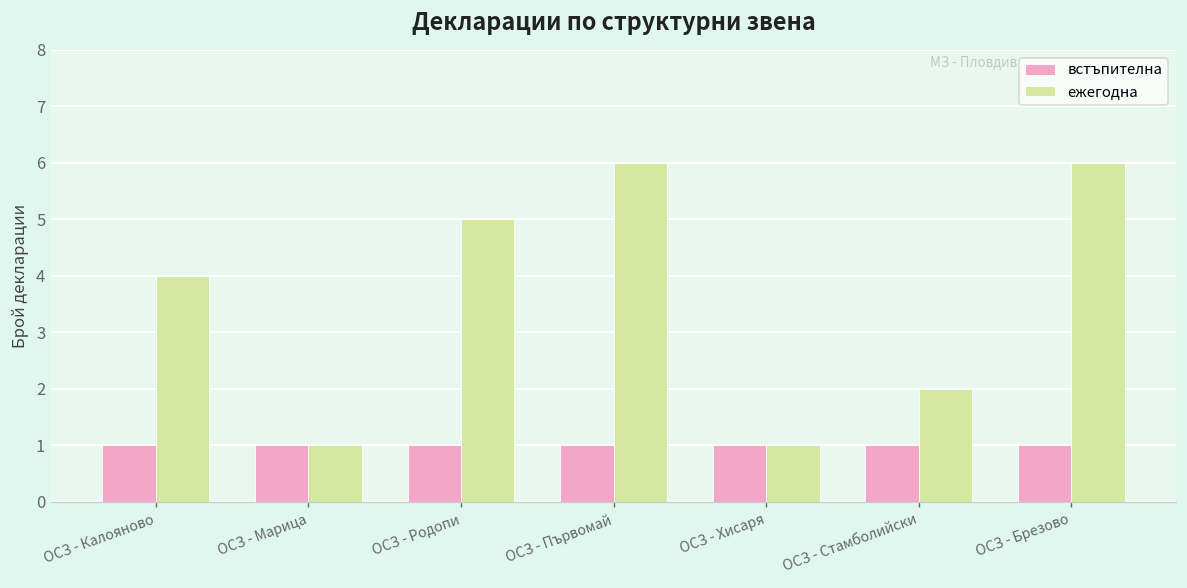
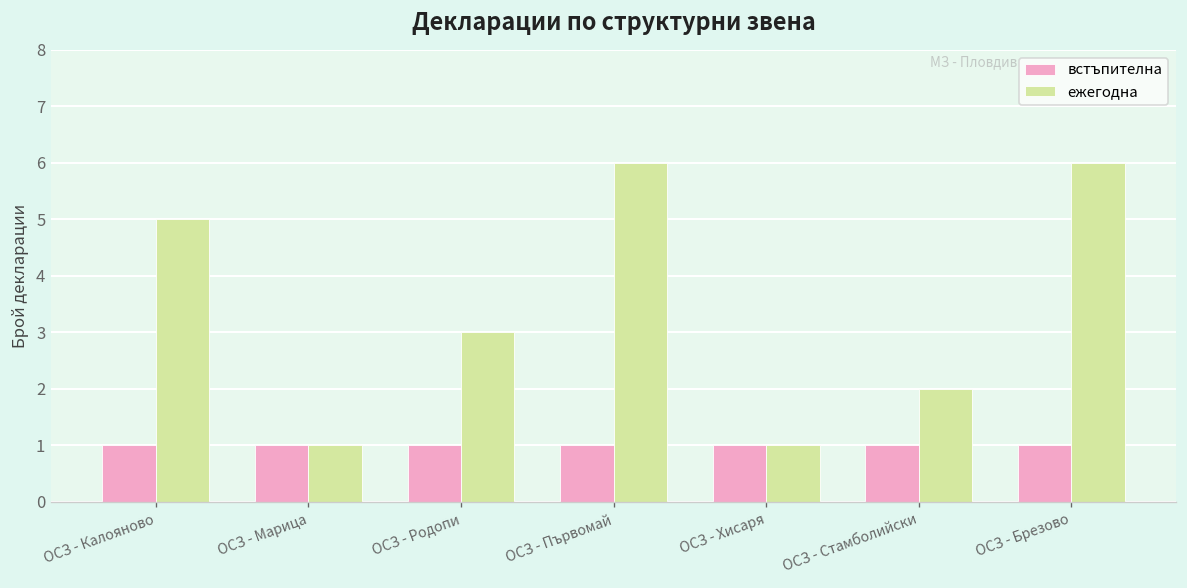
ежегодна, ОСЗ - Калояново: 4 -> 5
ежегодна, ОСЗ - Родопи: 5 -> 3
